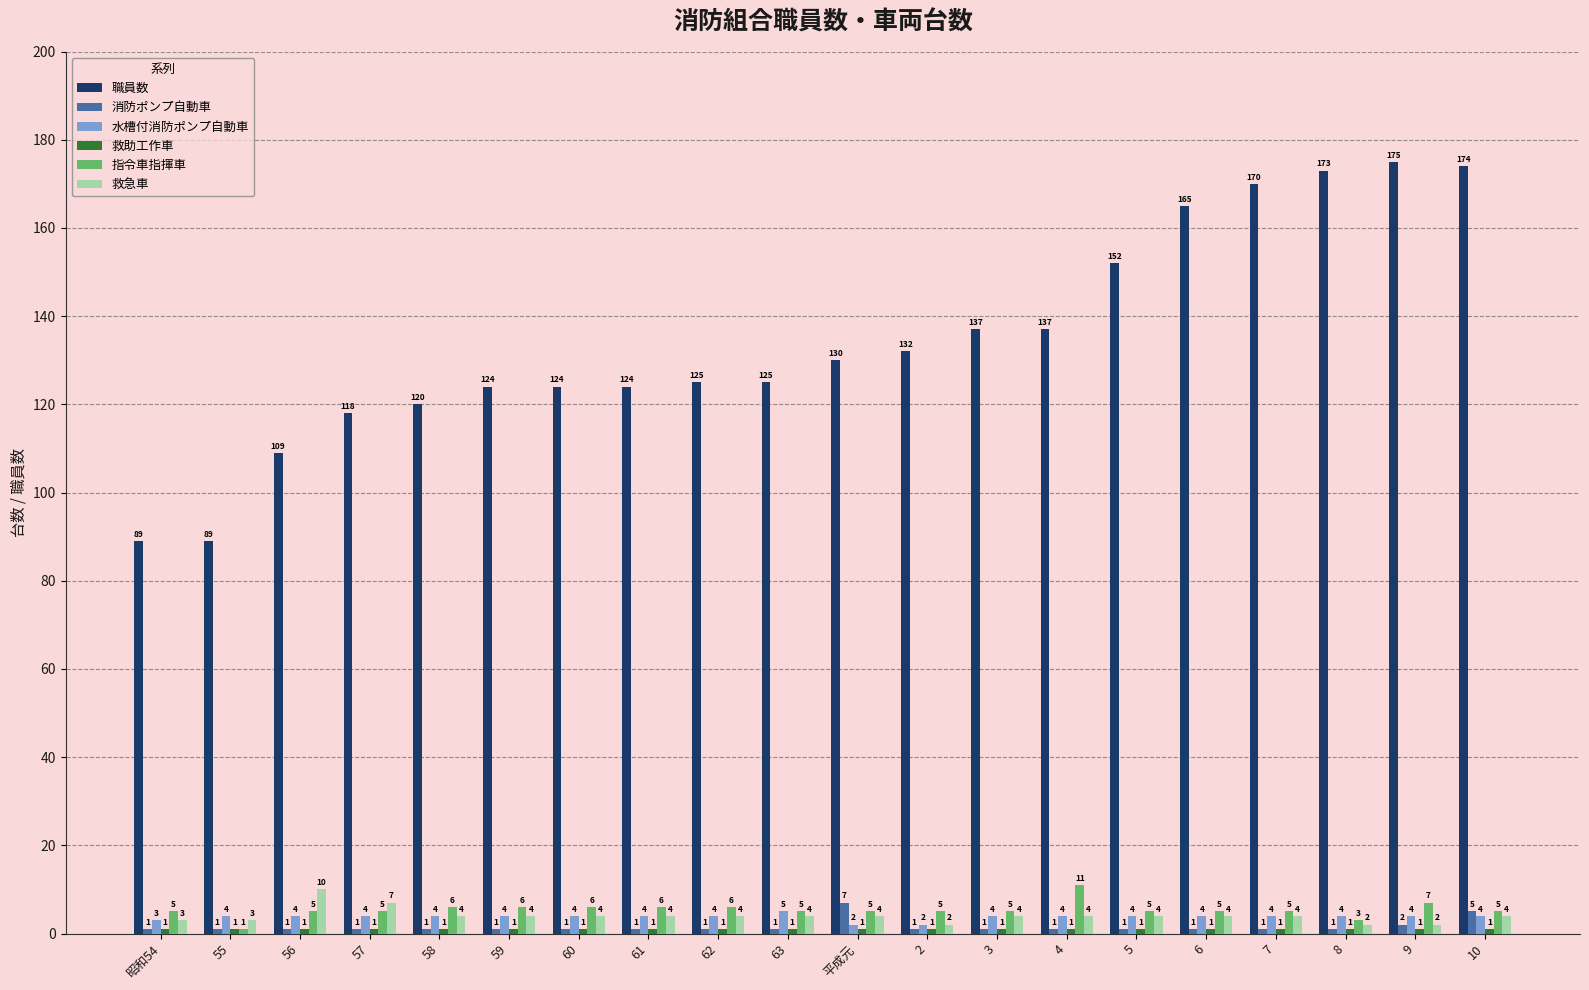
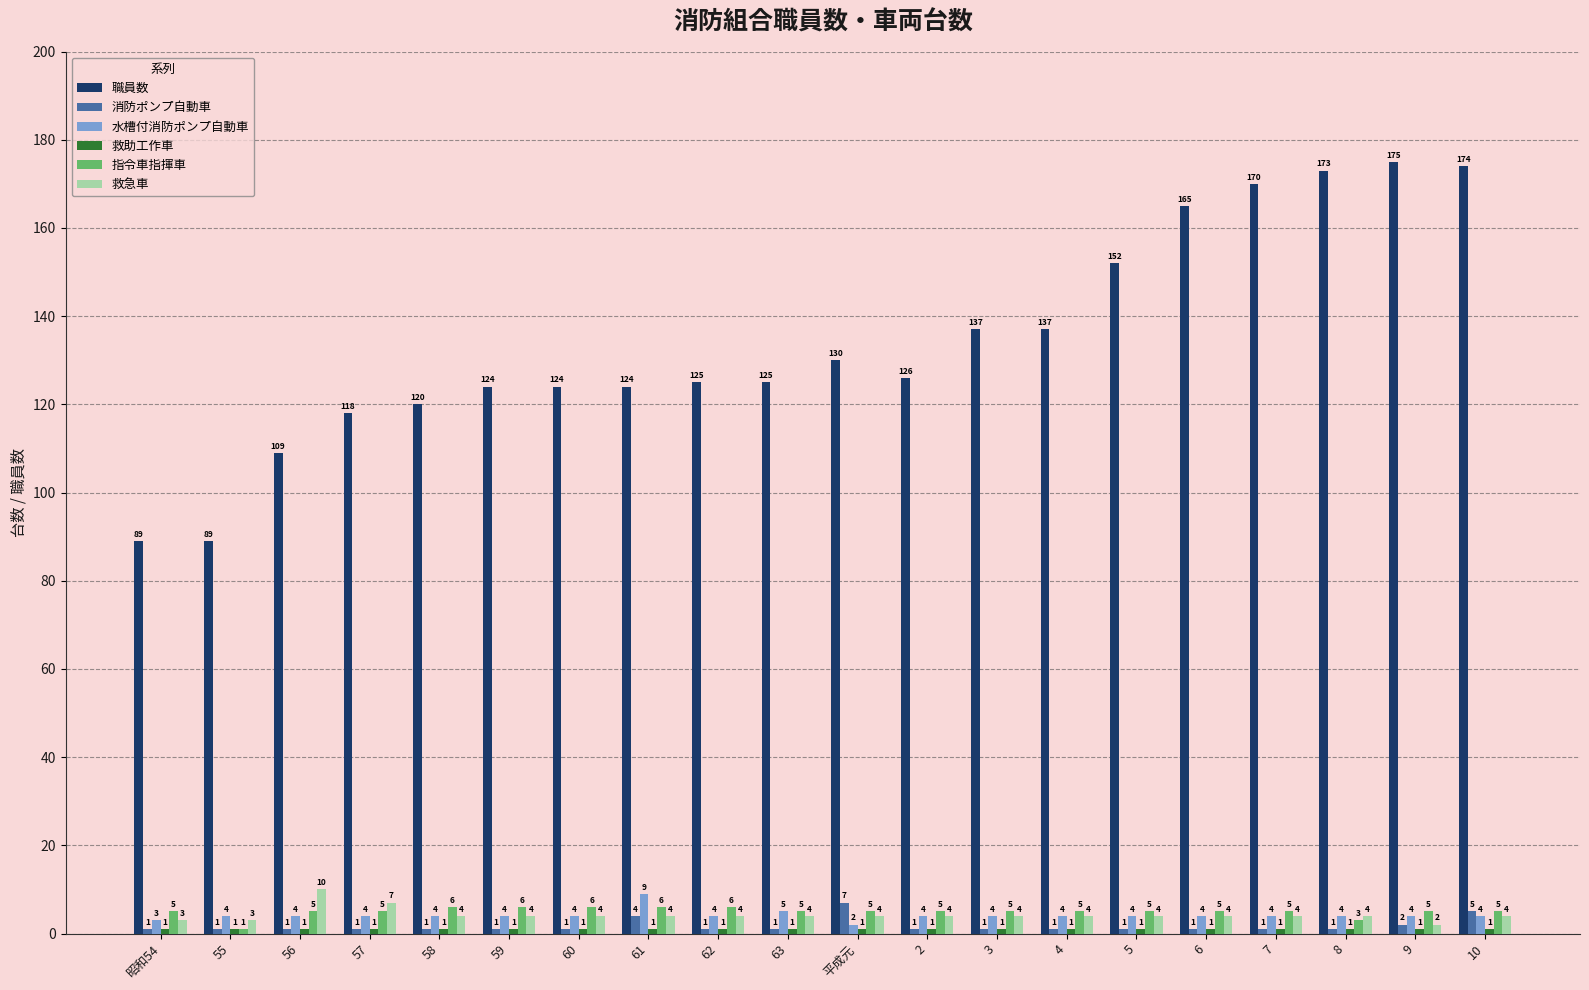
消防ポンプ自動車, 61: 1 -> 4
水槽付消防ポンプ自動車, 61: 4 -> 9
職員数, 2: 132 -> 126
水槽付消防ポンプ自動車, 2: 2 -> 4
救急車, 2: 2 -> 4
指令車指揮車, 4: 11 -> 5
救急車, 8: 2 -> 4
指令車指揮車, 9: 7 -> 5
